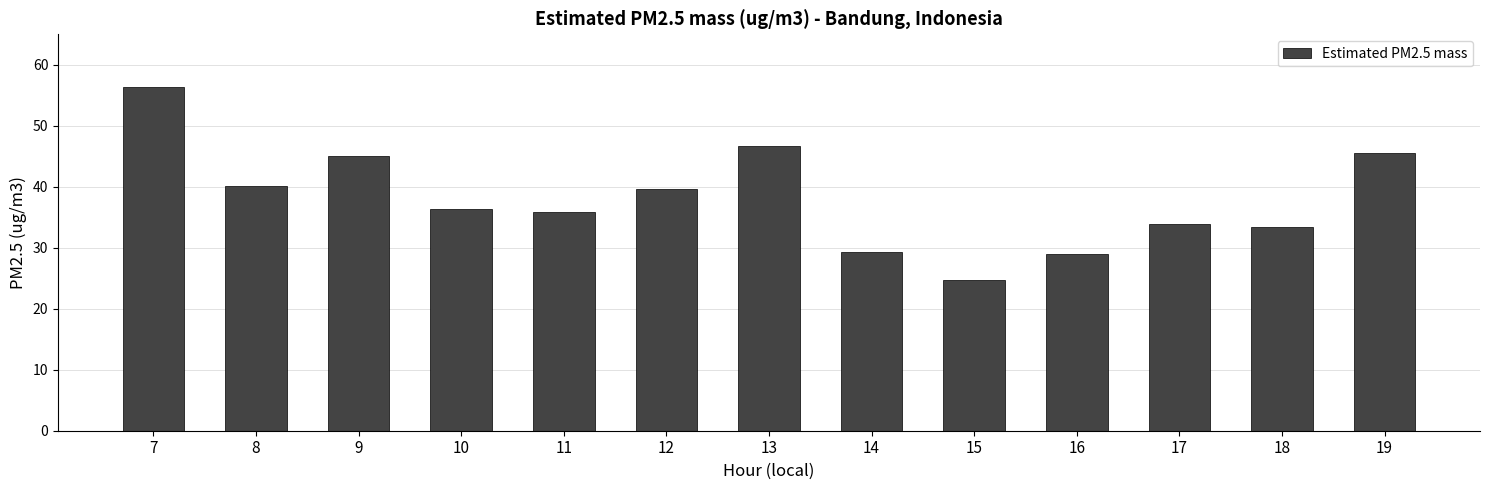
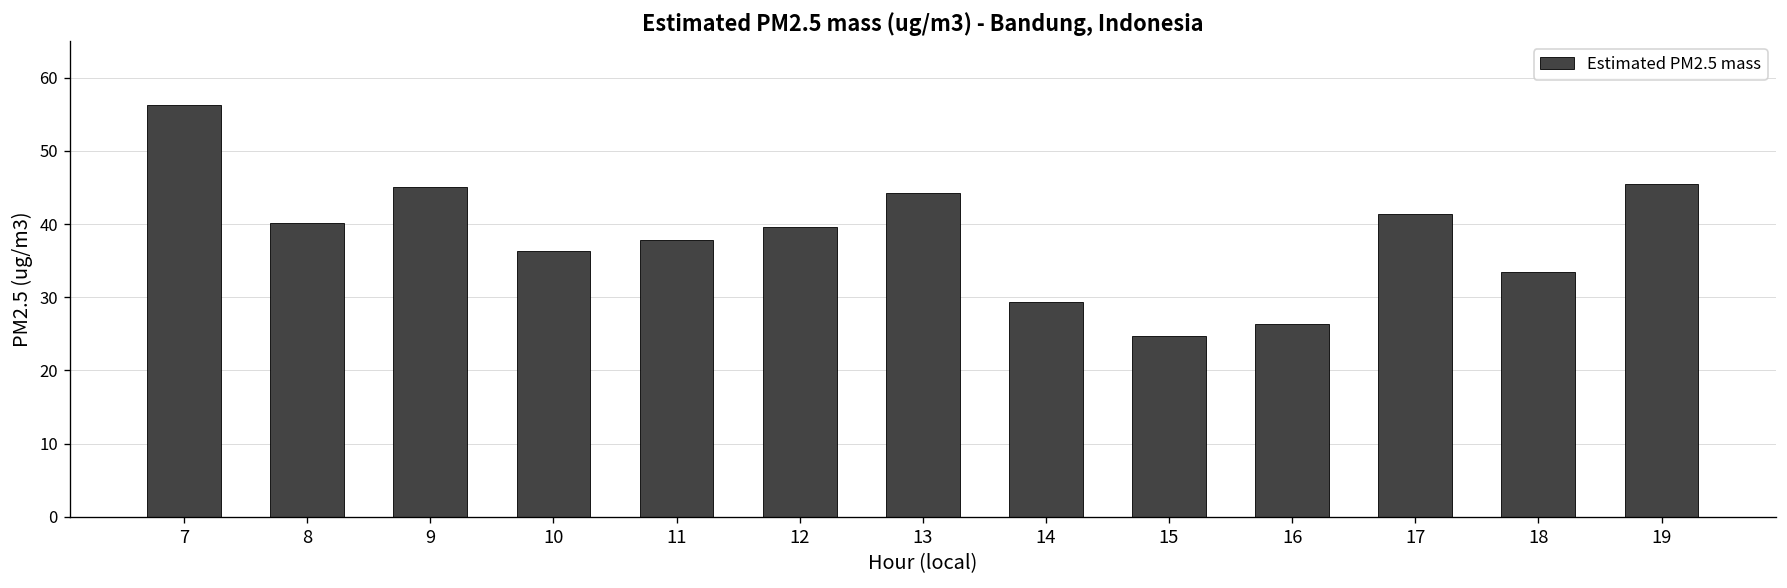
11: 36 -> 38
13: 47 -> 44
16: 29 -> 26
17: 34 -> 41
